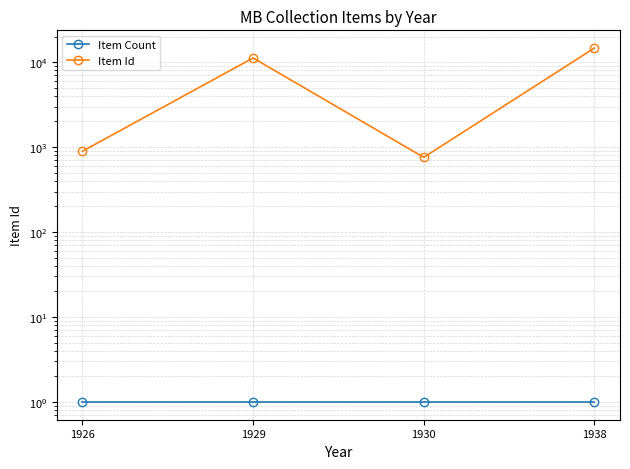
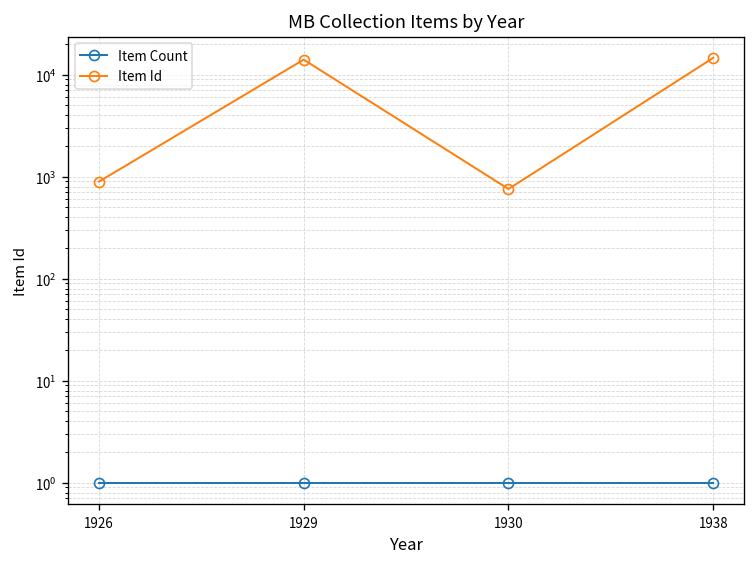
Item Id, 1929: 11000 -> 14000
